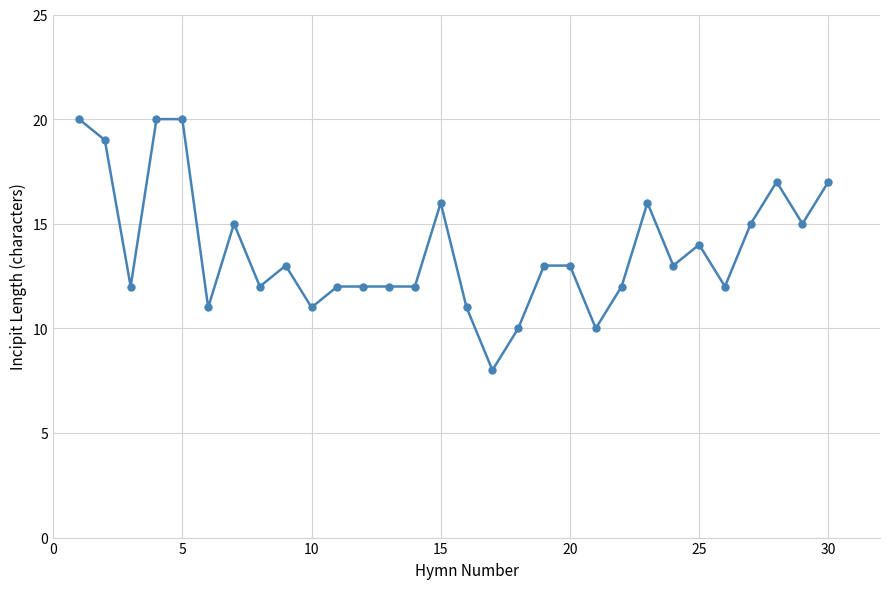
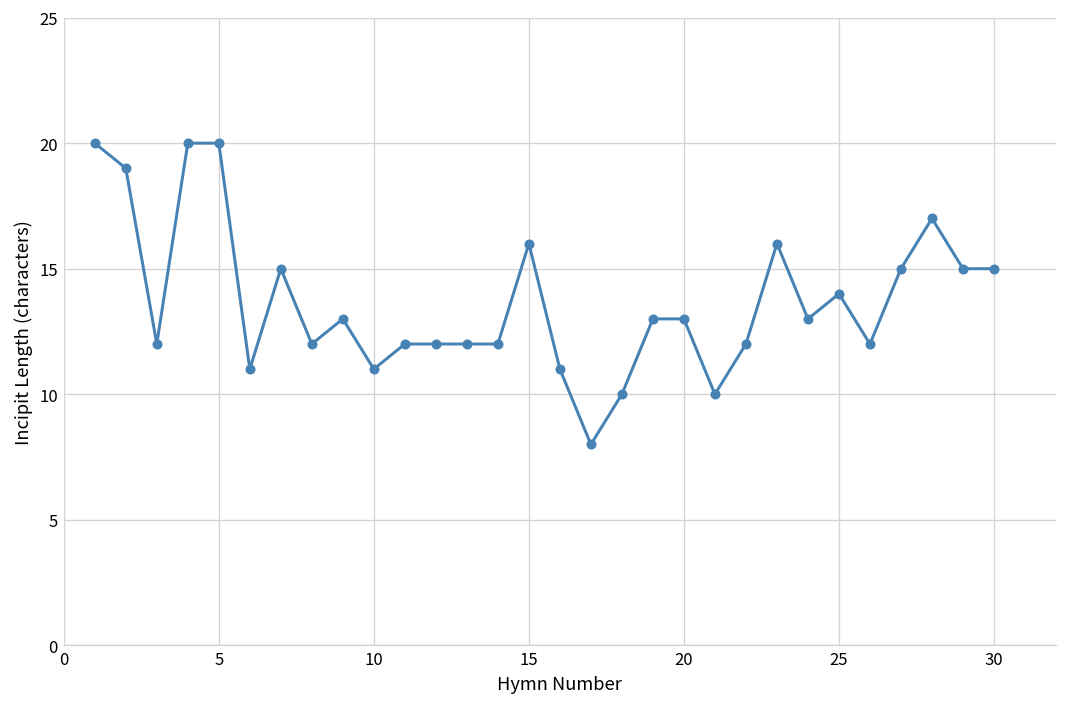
30: 17 -> 15
